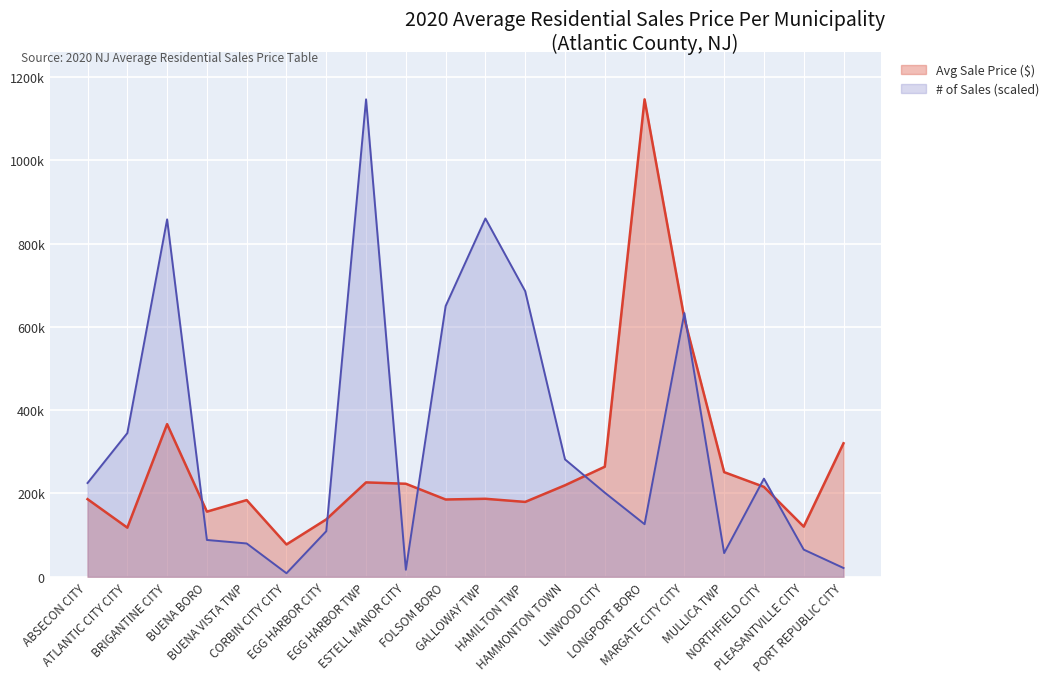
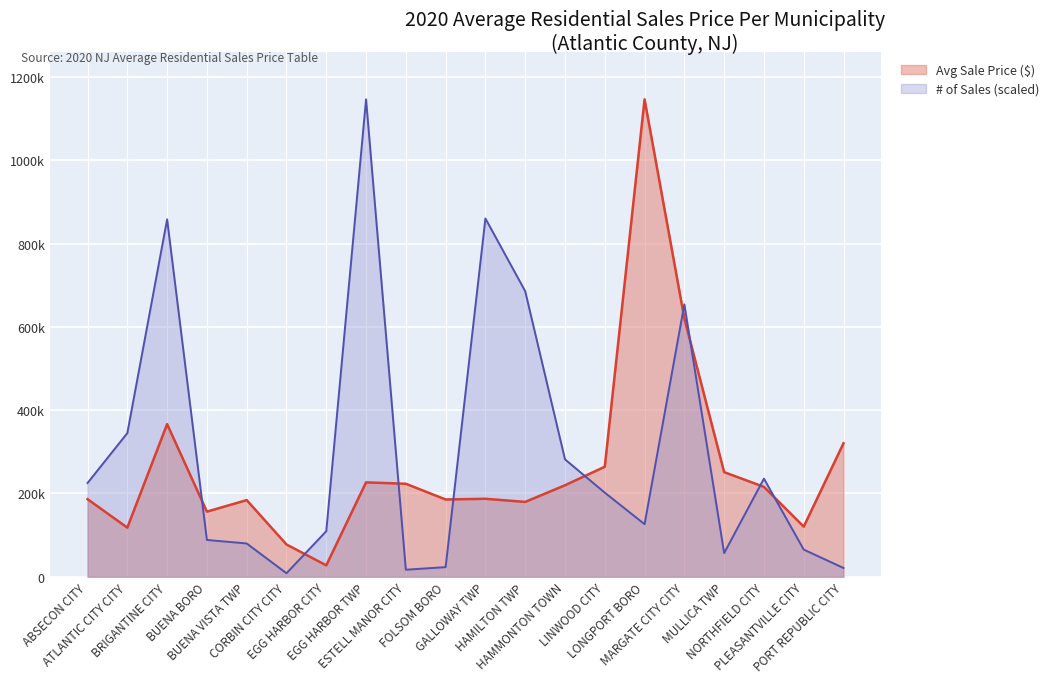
Avg Sale Price ($), EGG HARBOR CITY: 140000 -> 30000
# of Sales (scaled), FOLSOM BORO: 650000 -> 20000
# of Sales (scaled), MARGATE CITY CITY: 630000 -> 650000
